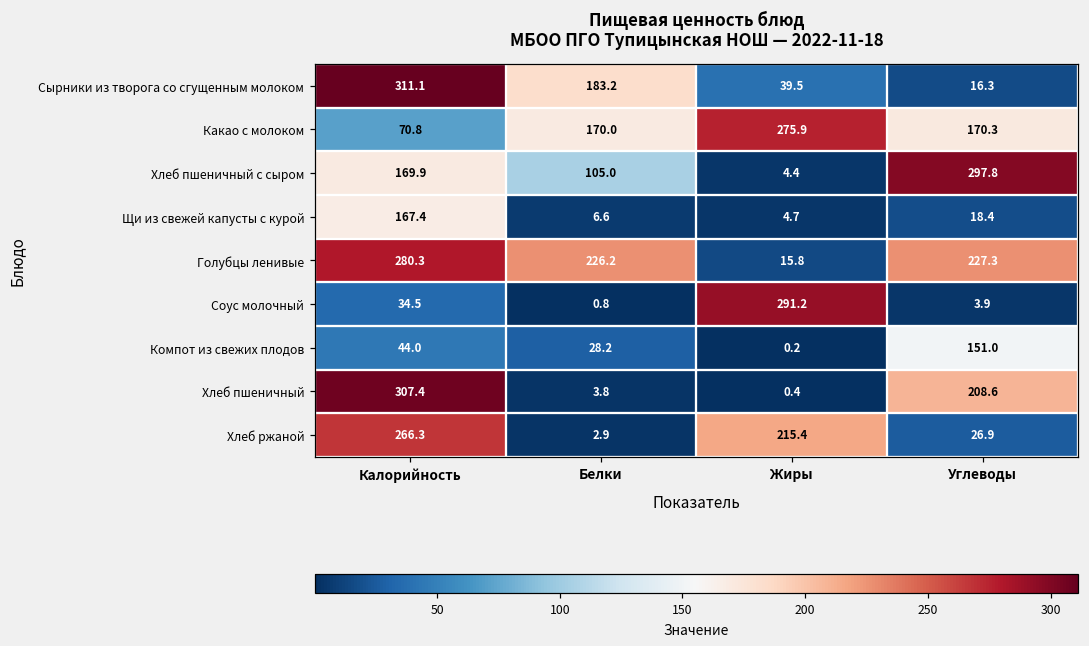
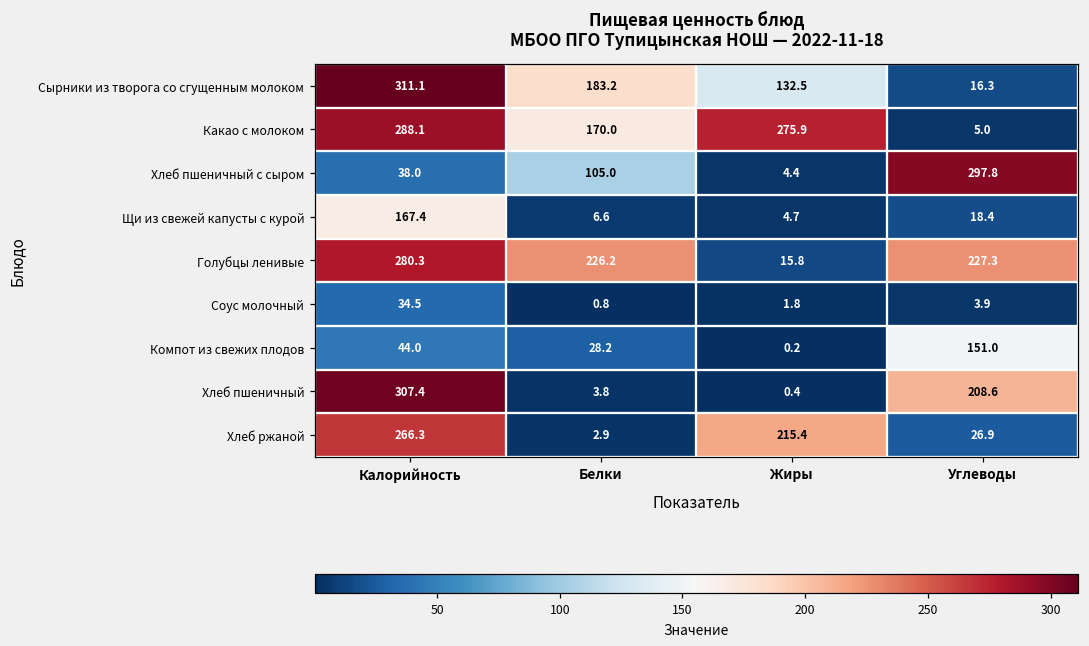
Сырники из творога со сгущенным молоком, Жиры: 39.5 -> 132.5
Какао с молоком, Калорийность: 70.8 -> 288.1
Какао с молоком, Углеводы: 170.3 -> 5.0
Хлеб пшеничный с сыром, Калорийность: 169.9 -> 38.0
Соус молочный, Жиры: 291.2 -> 1.8
